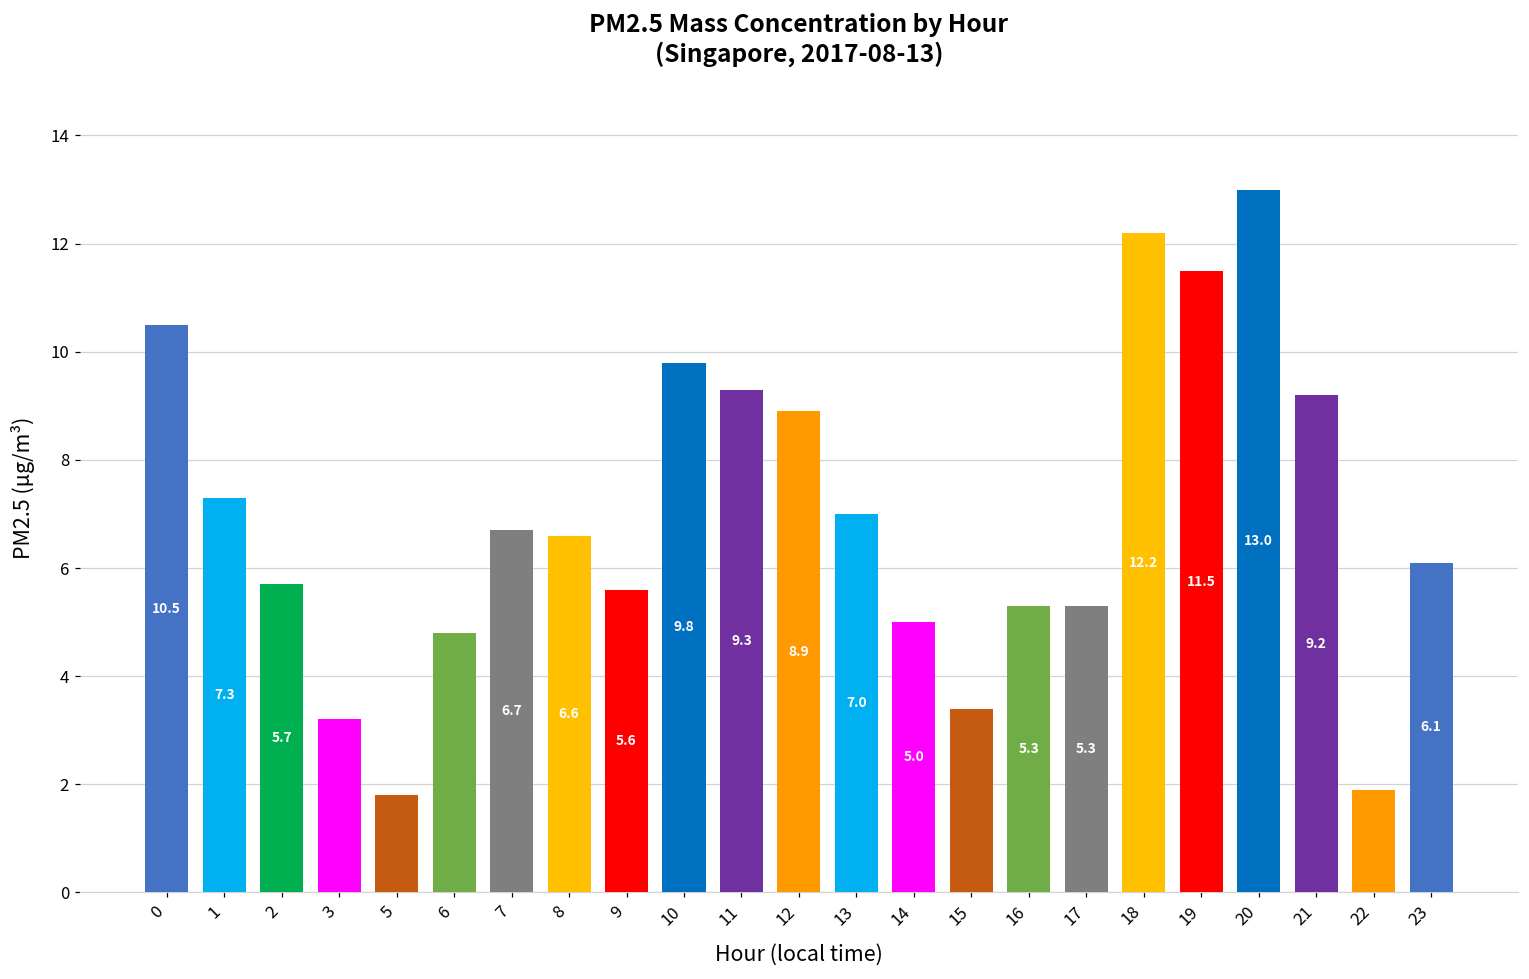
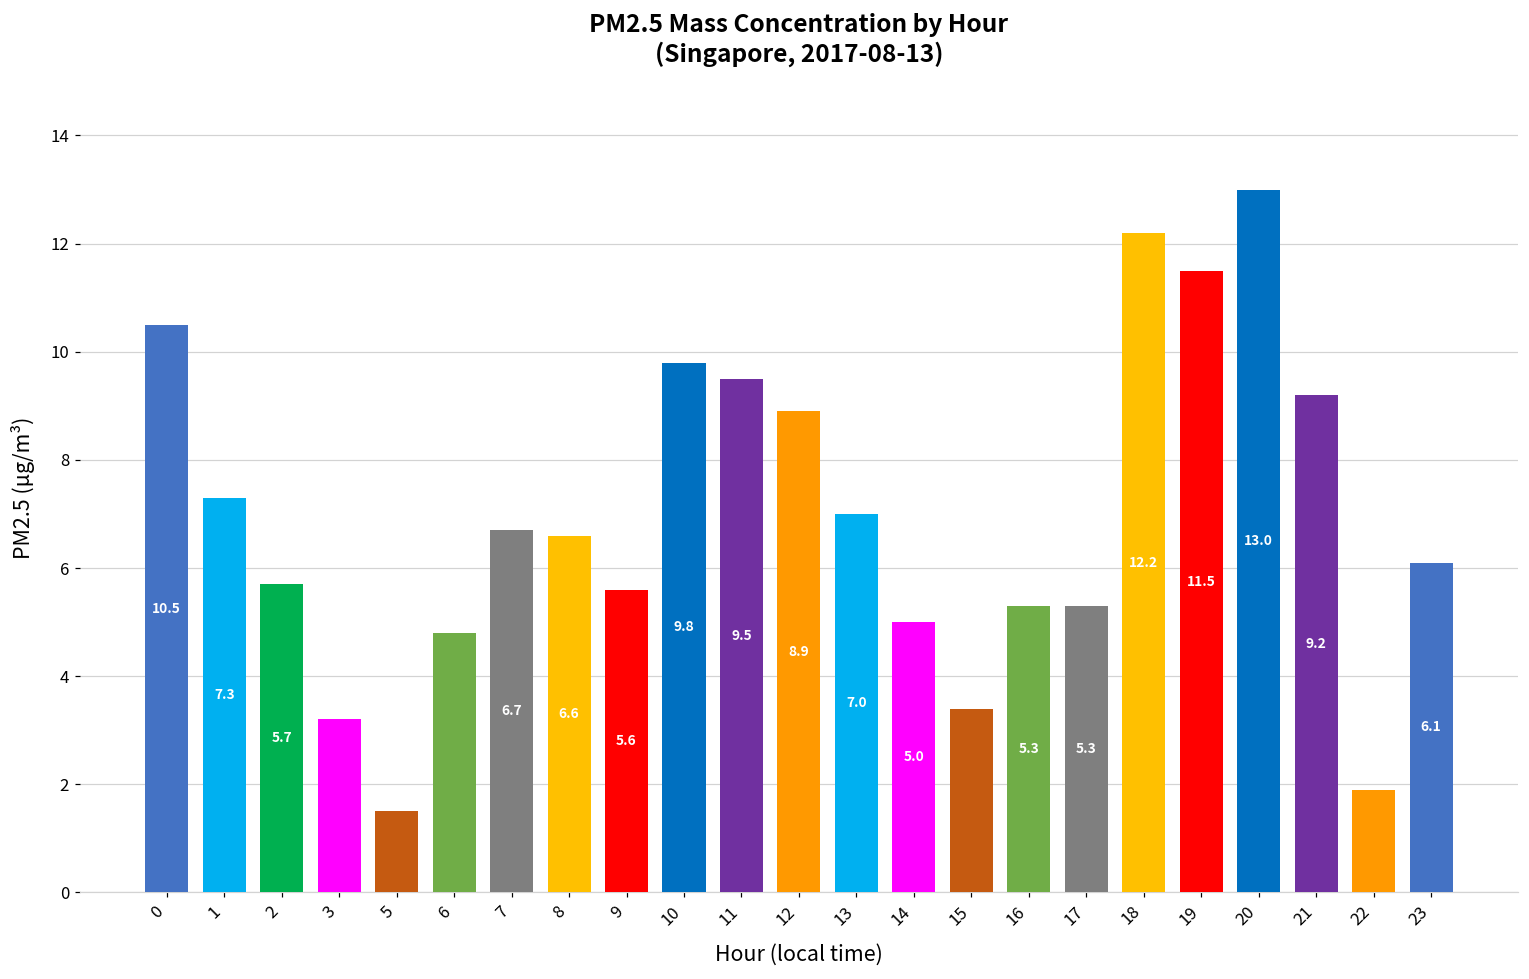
5: 1.8 -> 1.5
11: 9.3 -> 9.5
